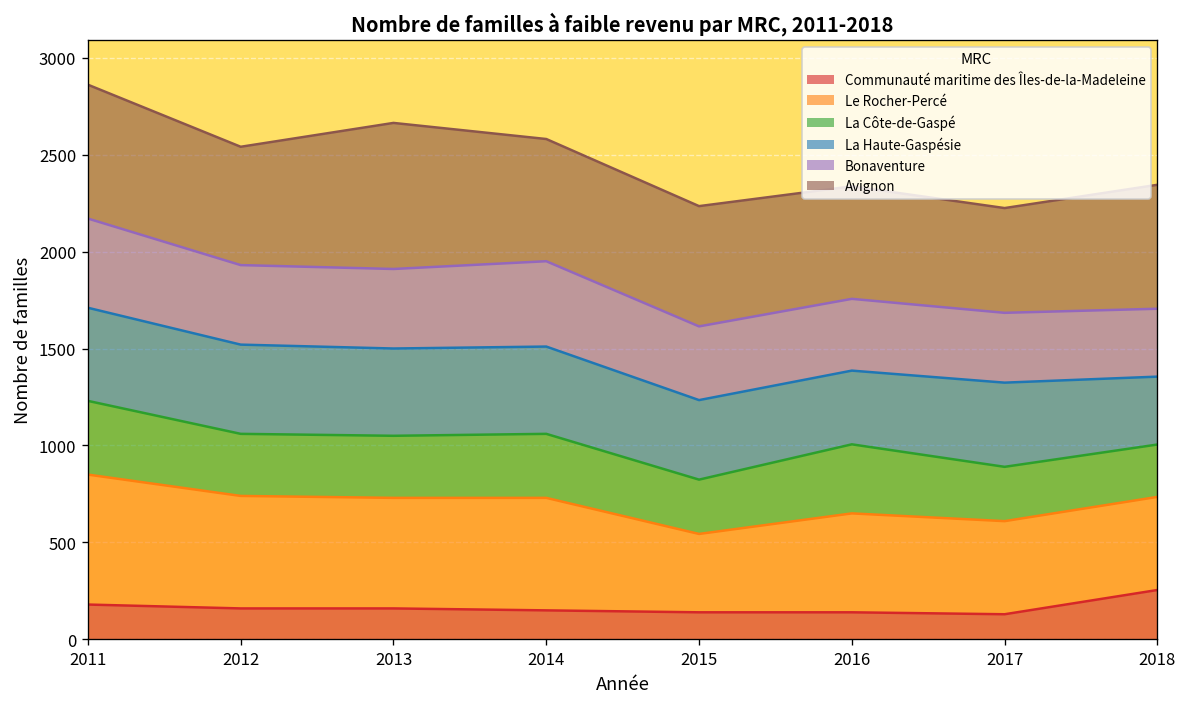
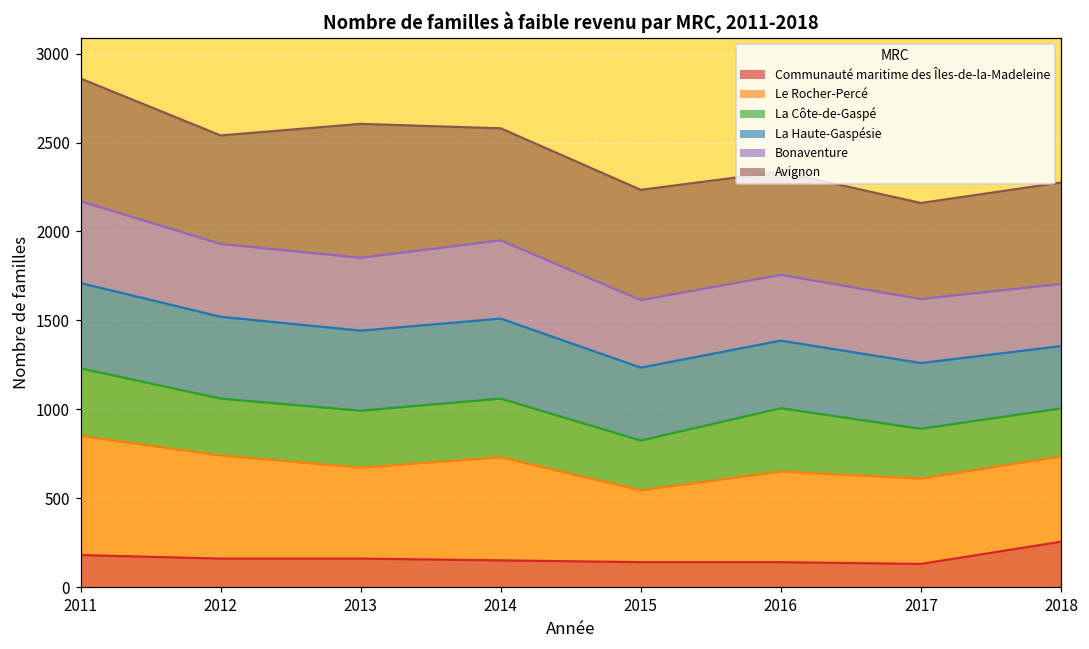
Le Rocher-Percé, 2013: 570 -> 510
La Haute-Gaspésie, 2017: 430 -> 370
Avignon, 2018: 640 -> 570
